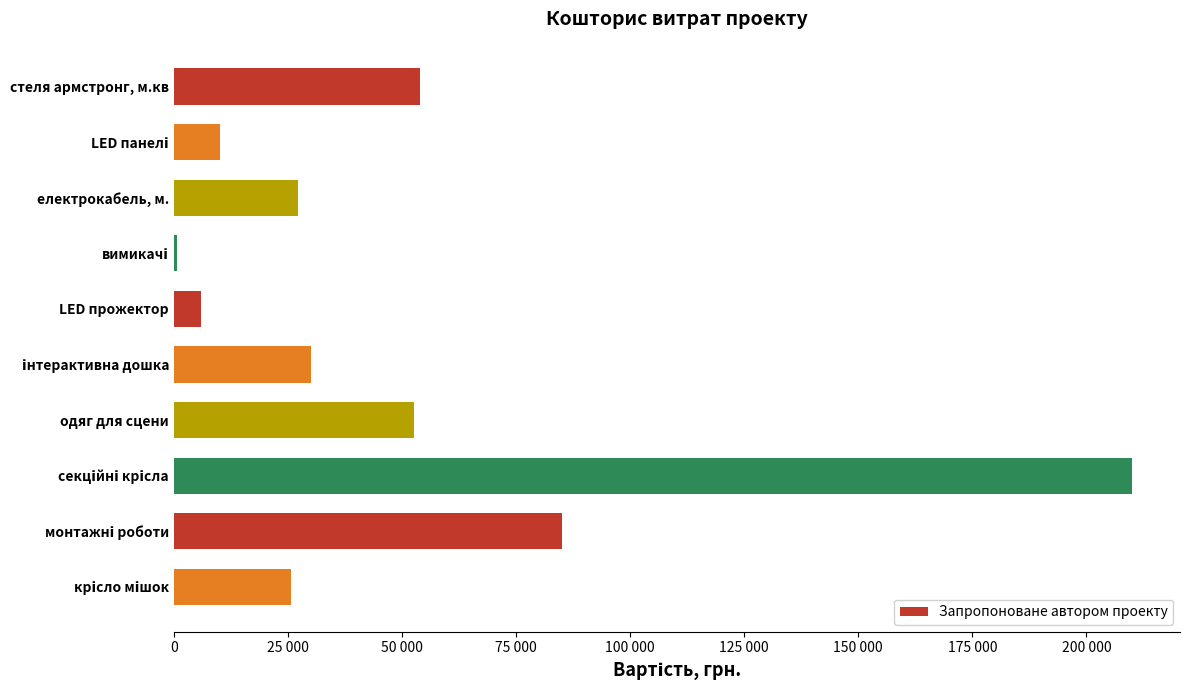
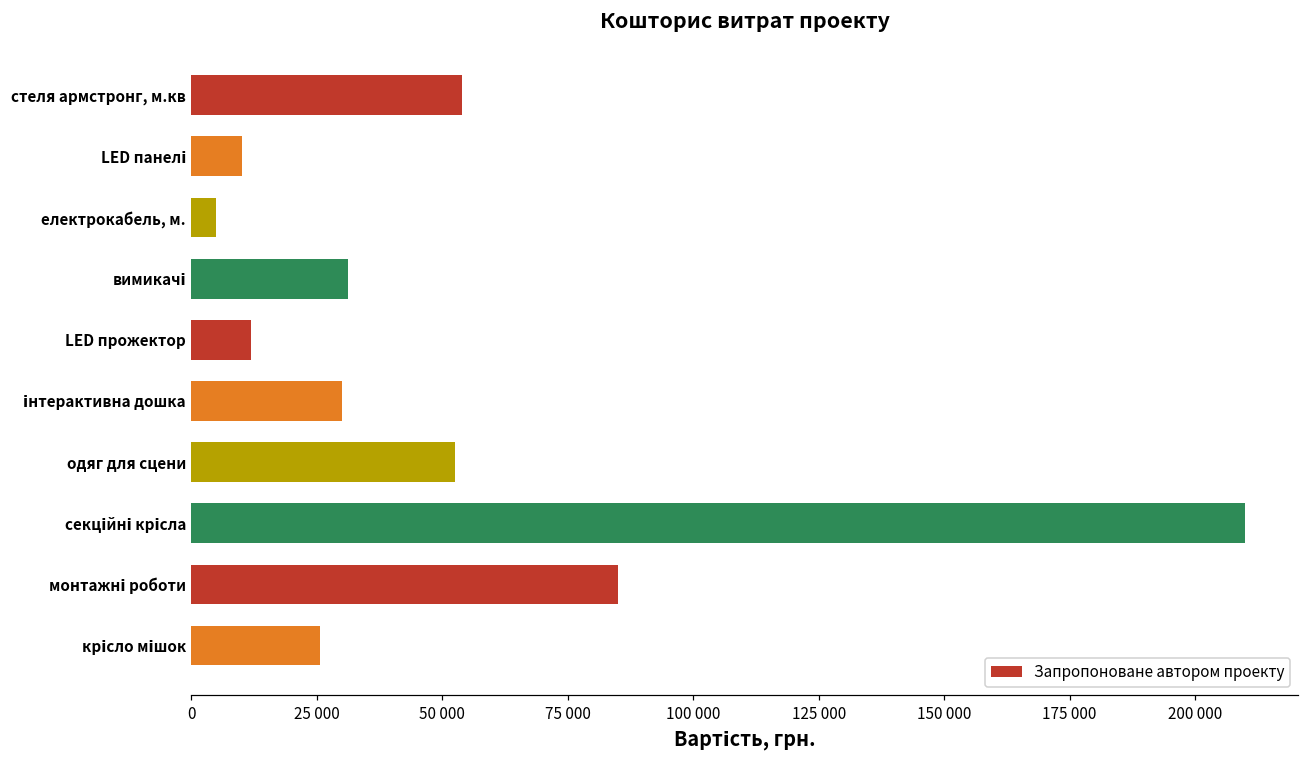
електрокабель, м.: 27000 -> 5000
вимикачі: 1000 -> 31000
LED прожектор: 6000 -> 12000
